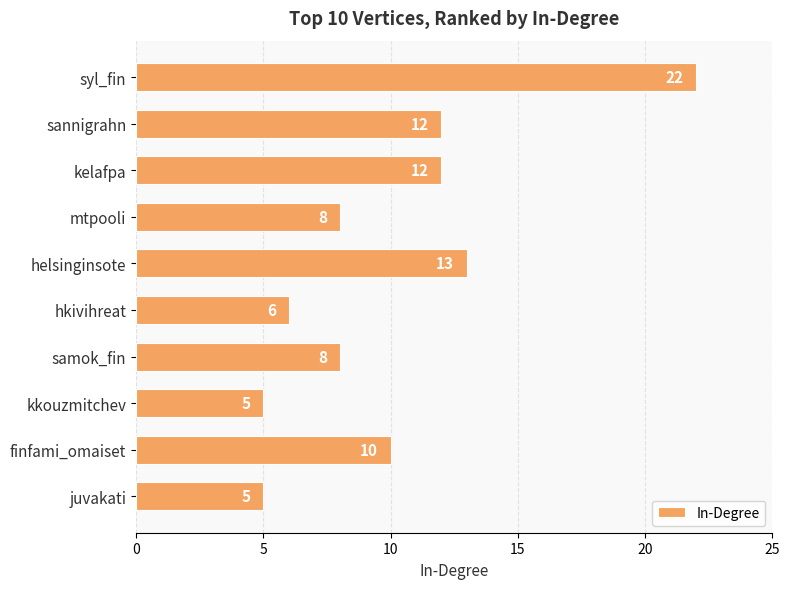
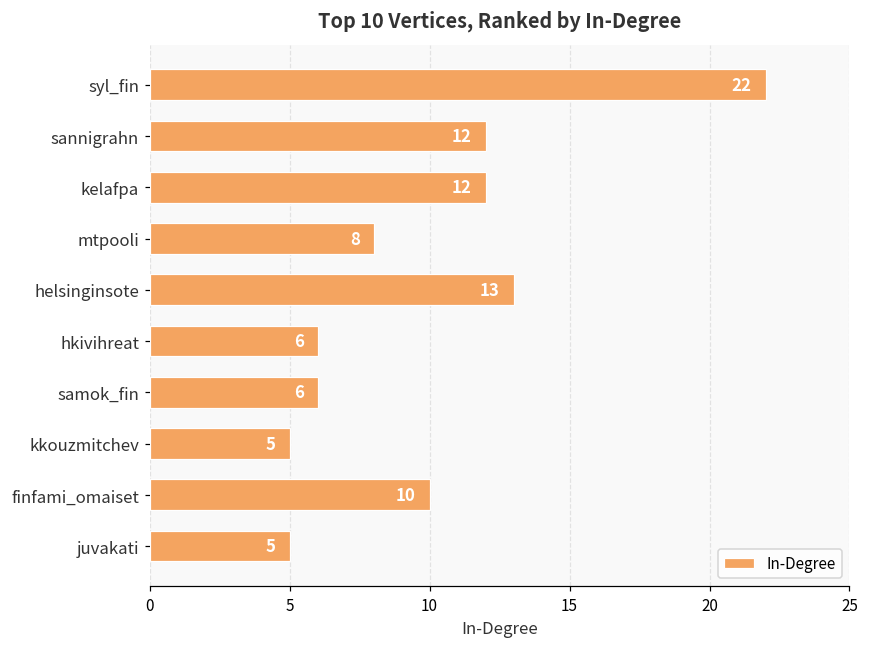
samok_fin: 8 -> 6
